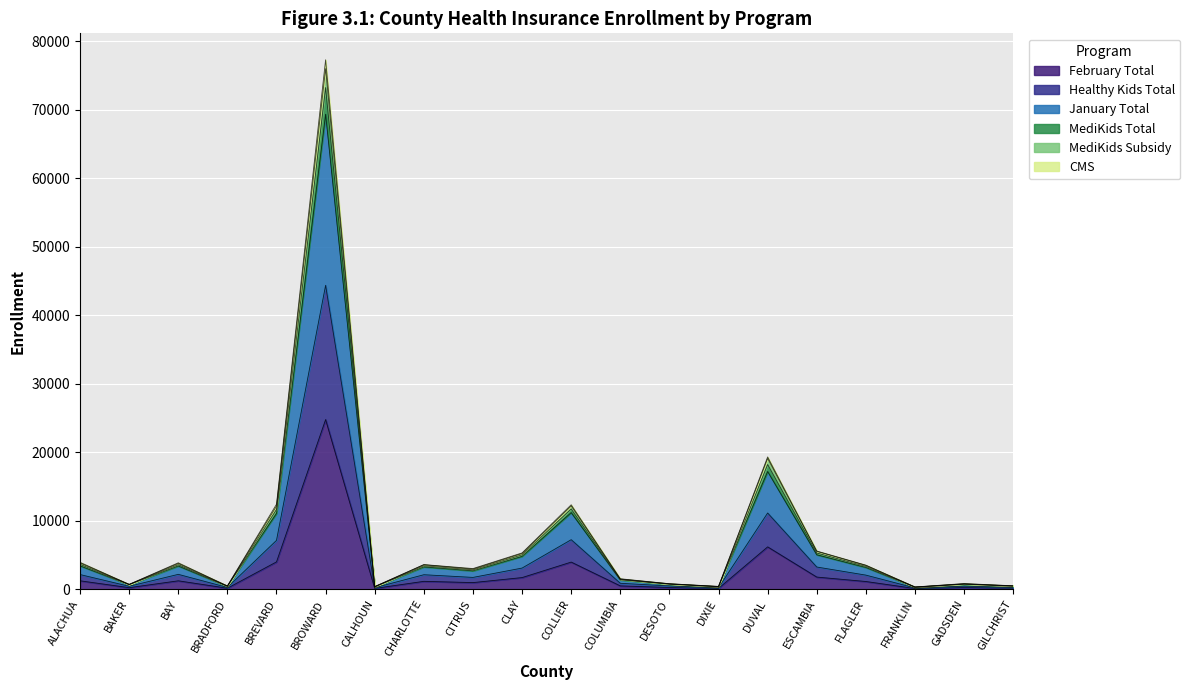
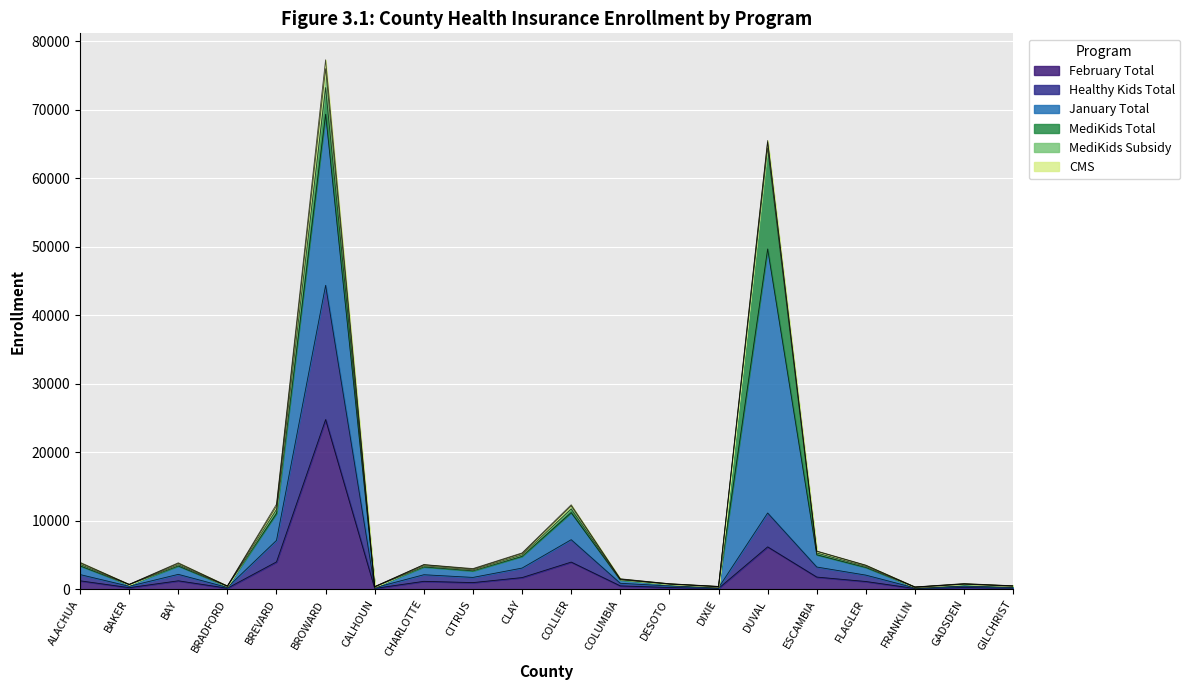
January Total, DUVAL: 6000 -> 39000
MediKids Total, DUVAL: 1000 -> 15000
